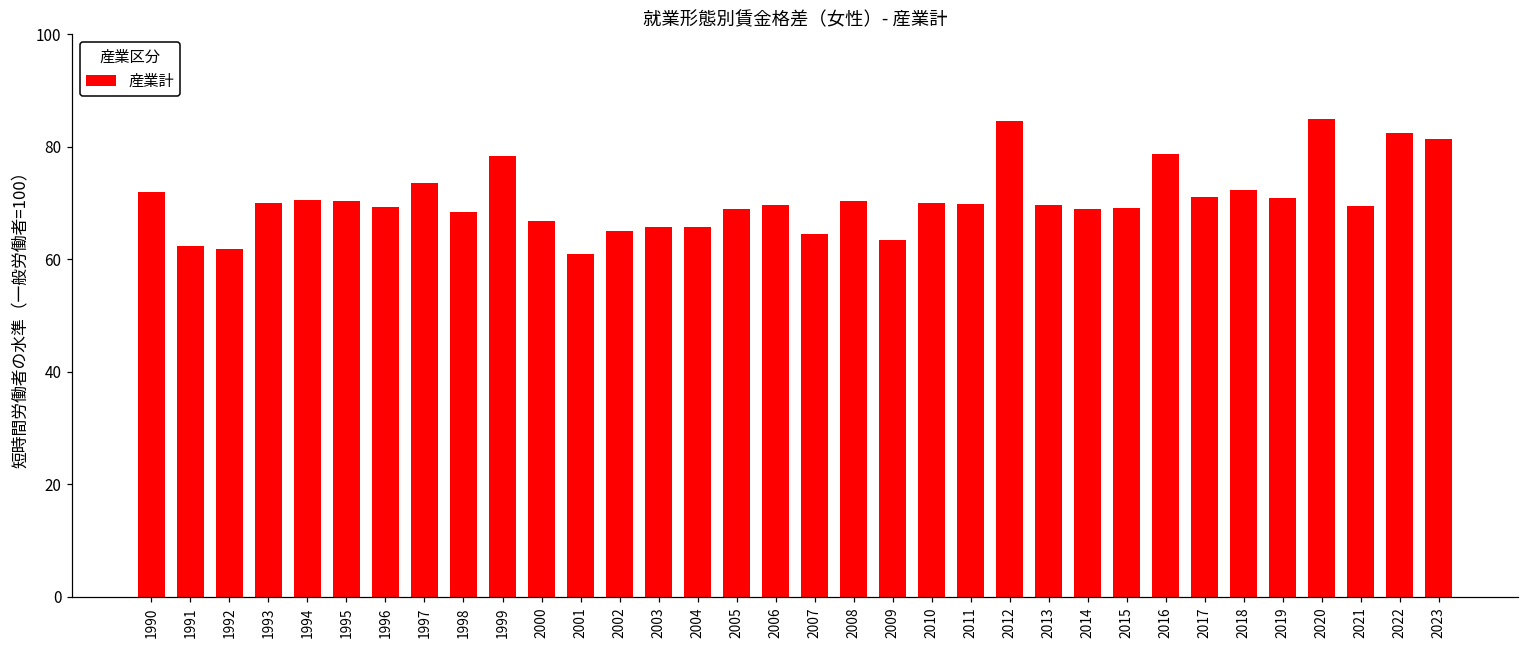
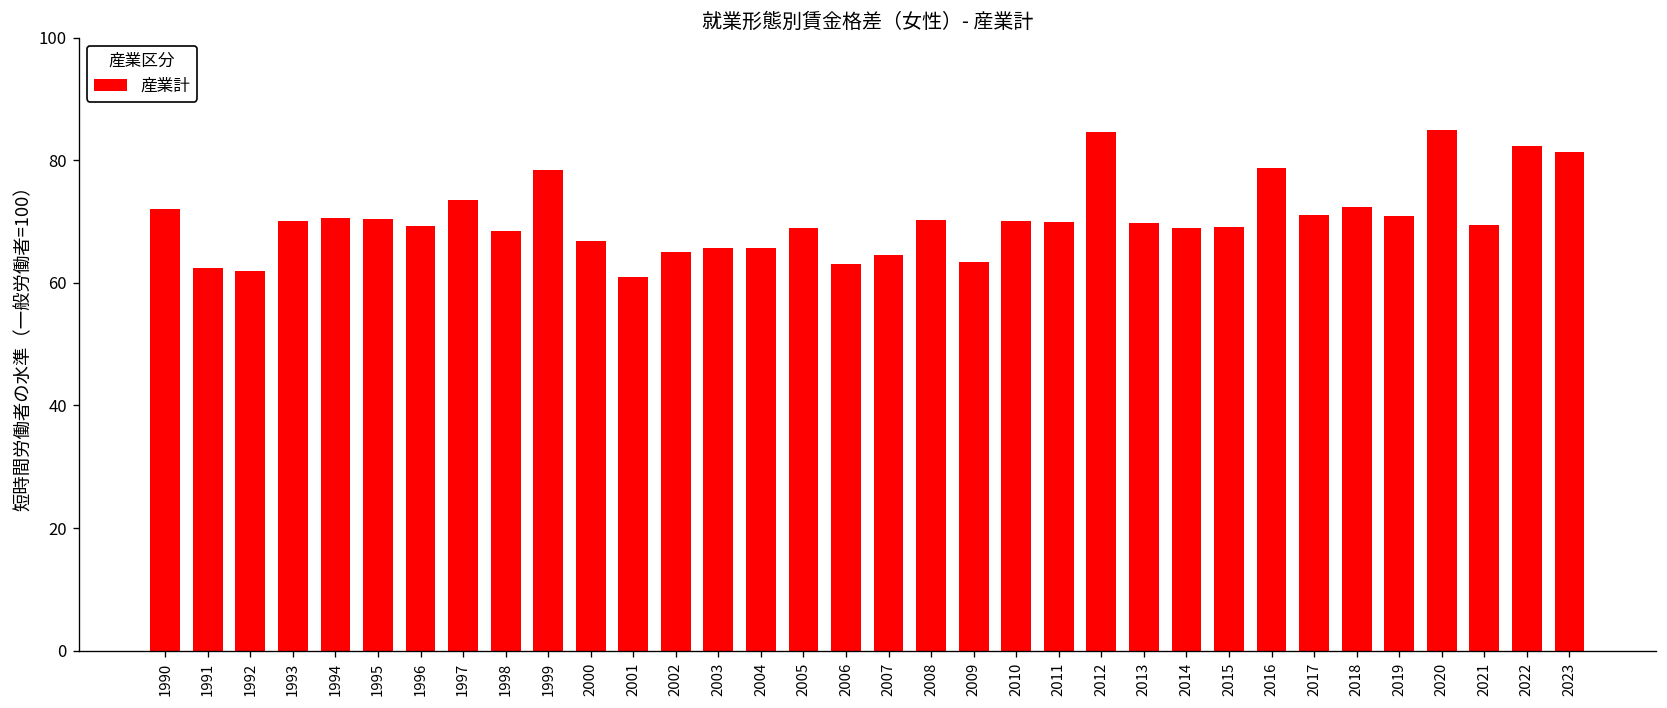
2006: 70 -> 63
